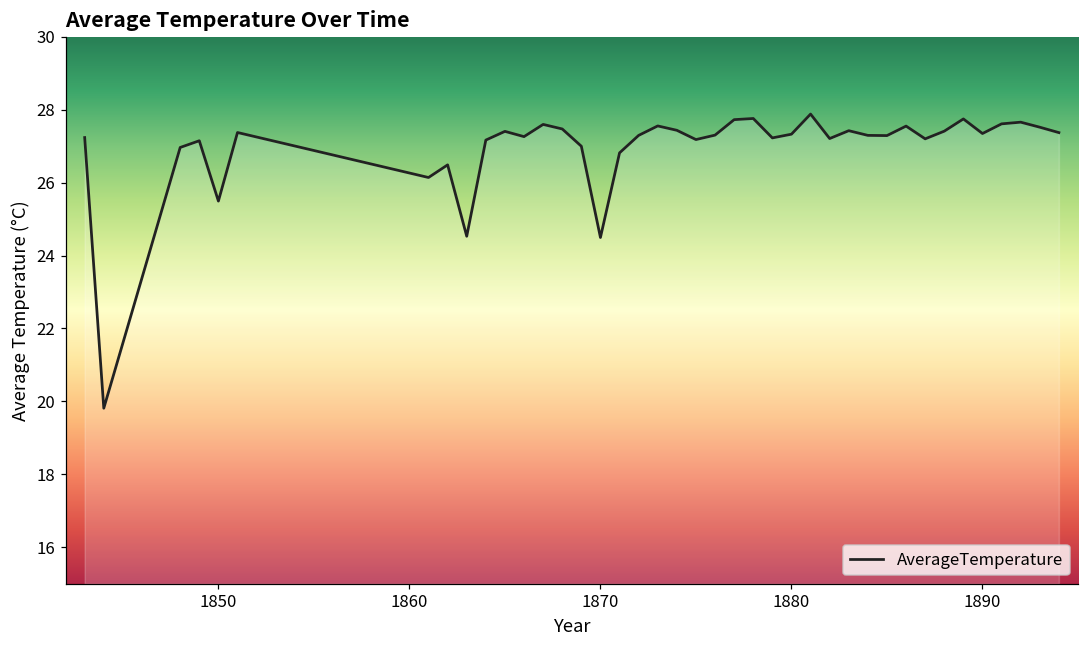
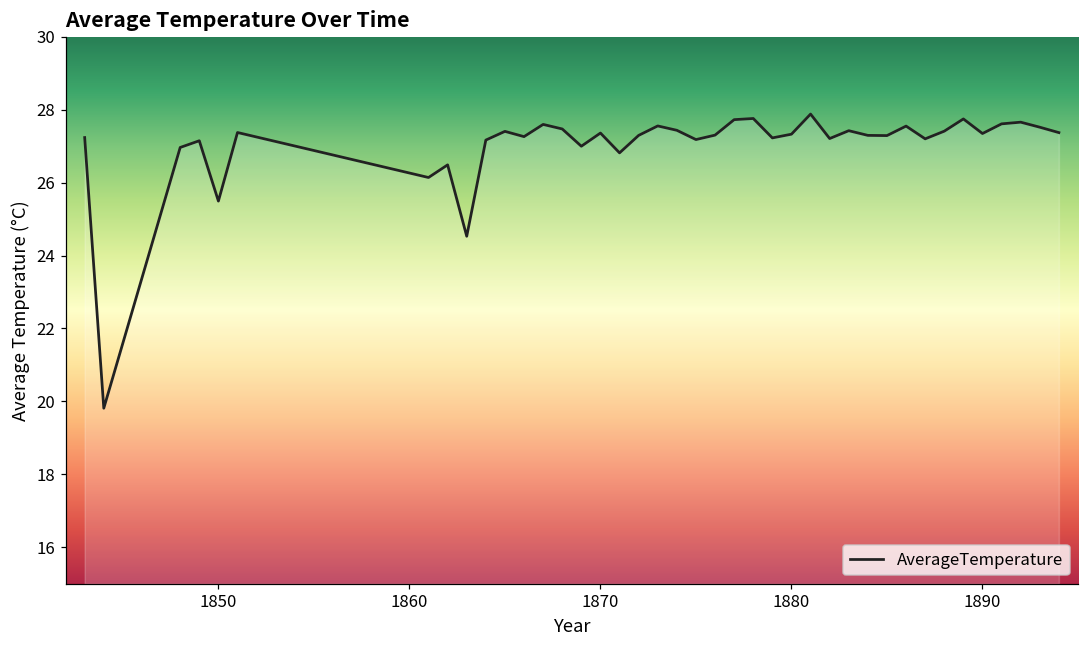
1870: 24.5 -> 27.4
